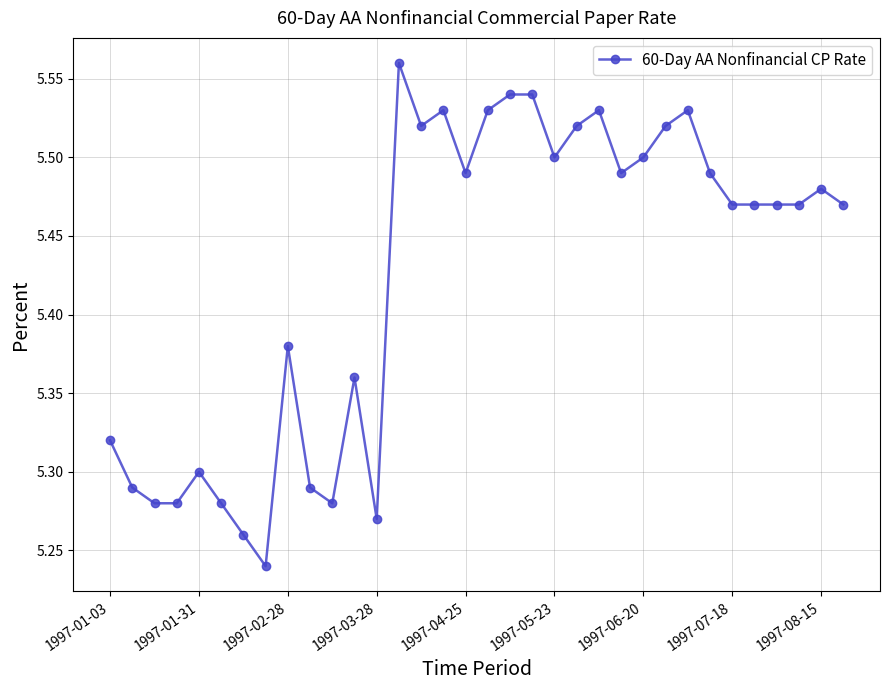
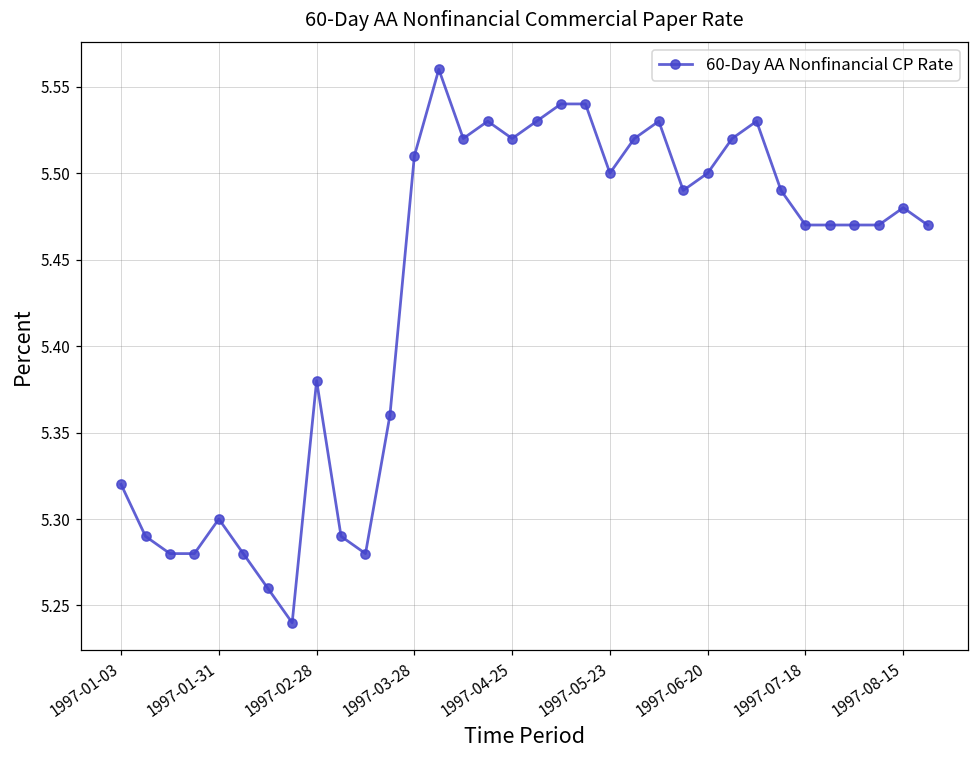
1997-03-28: 5.27 -> 5.51
1997-04-25: 5.49 -> 5.52
